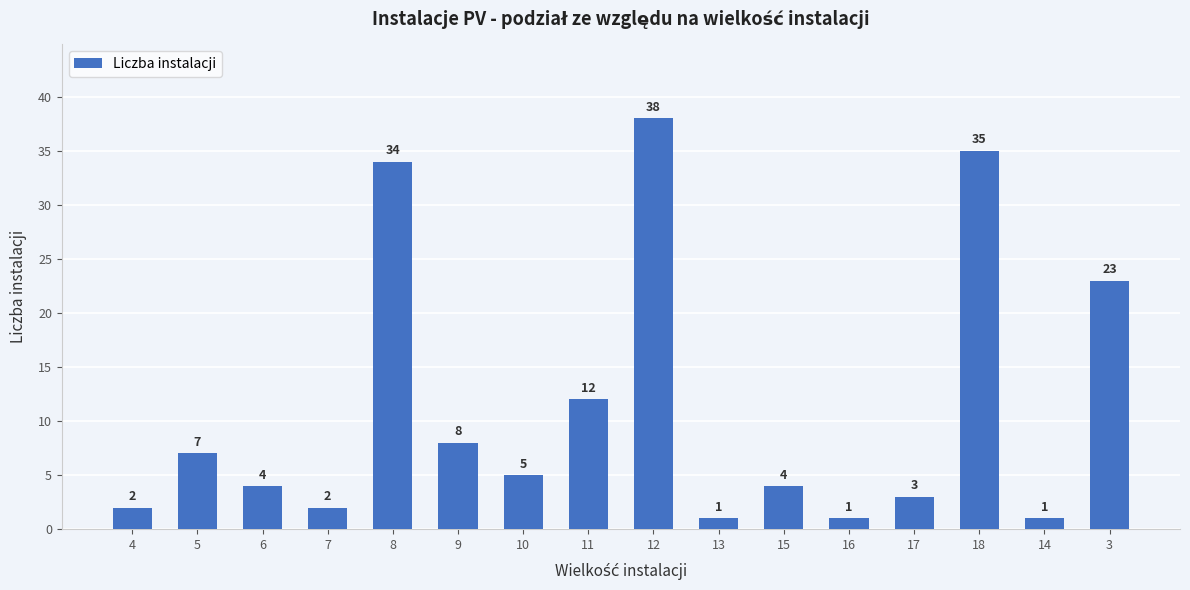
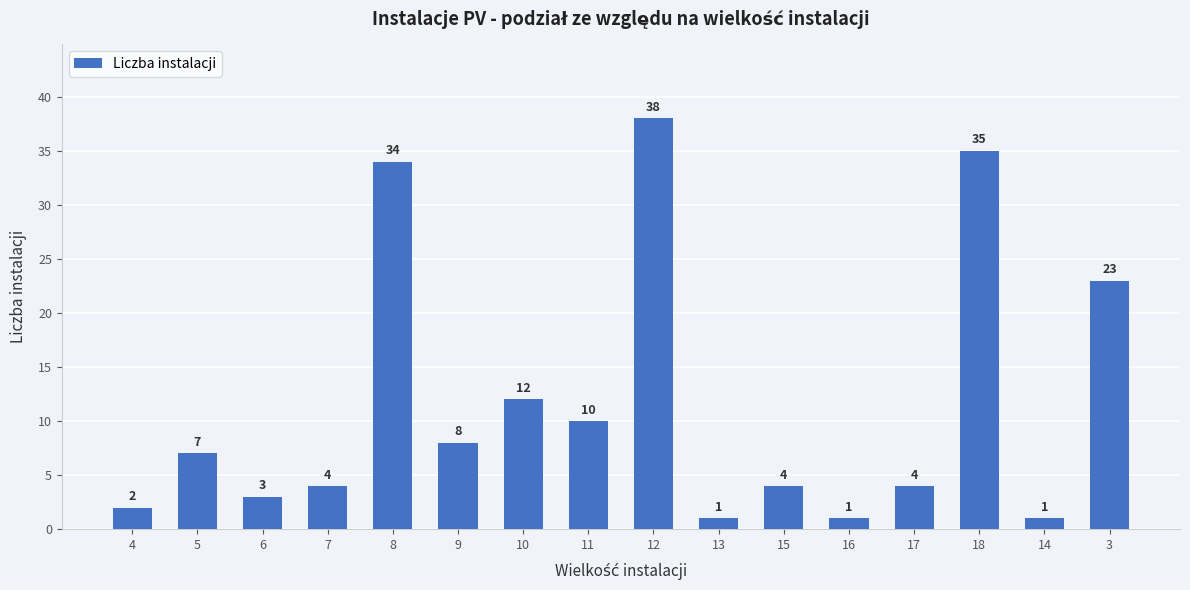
6: 4 -> 3
7: 2 -> 4
10: 5 -> 12
11: 12 -> 10
17: 3 -> 4
